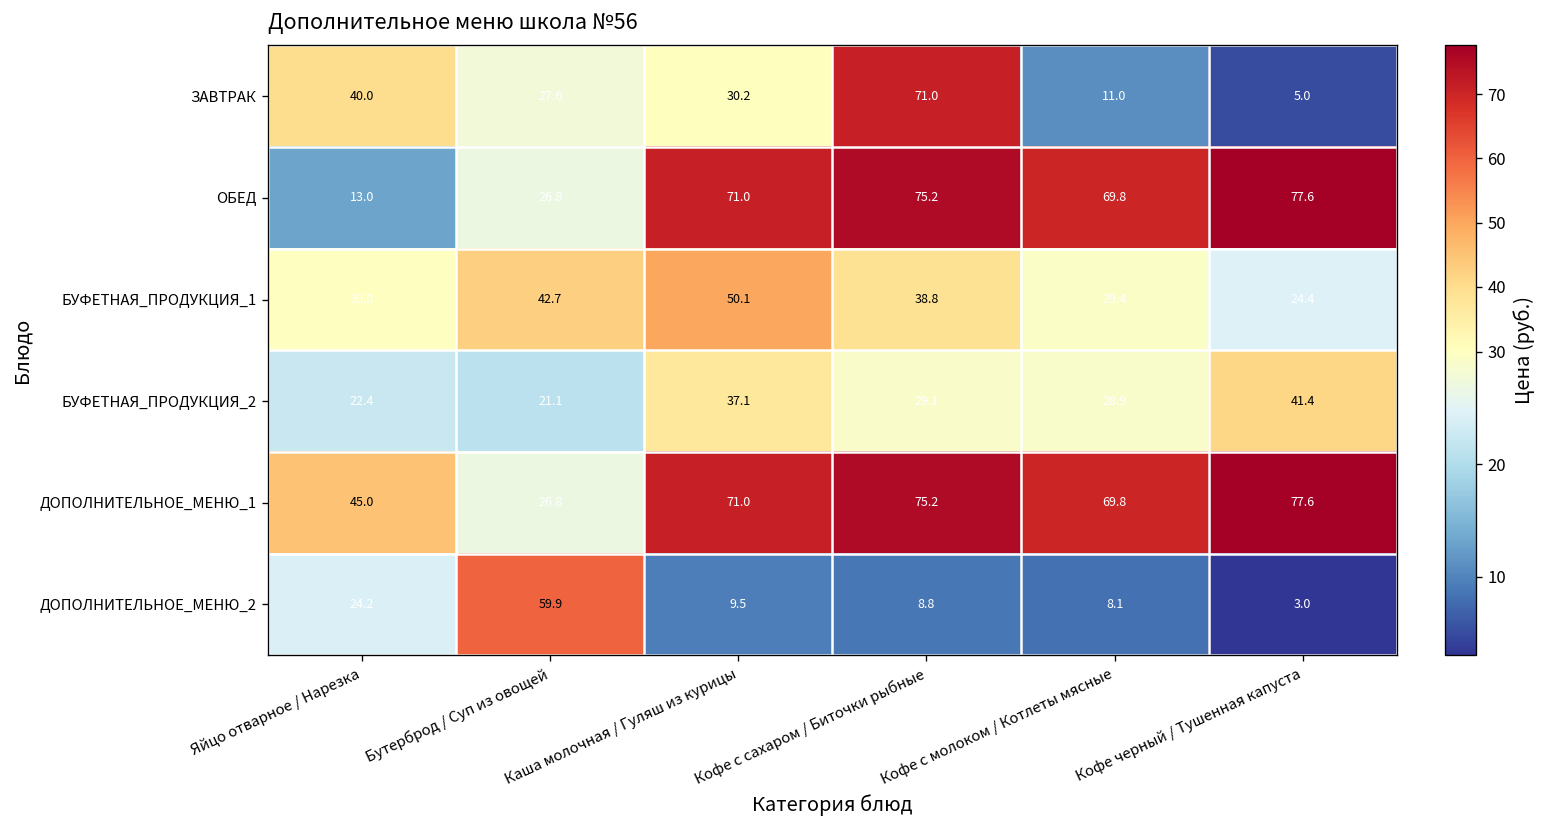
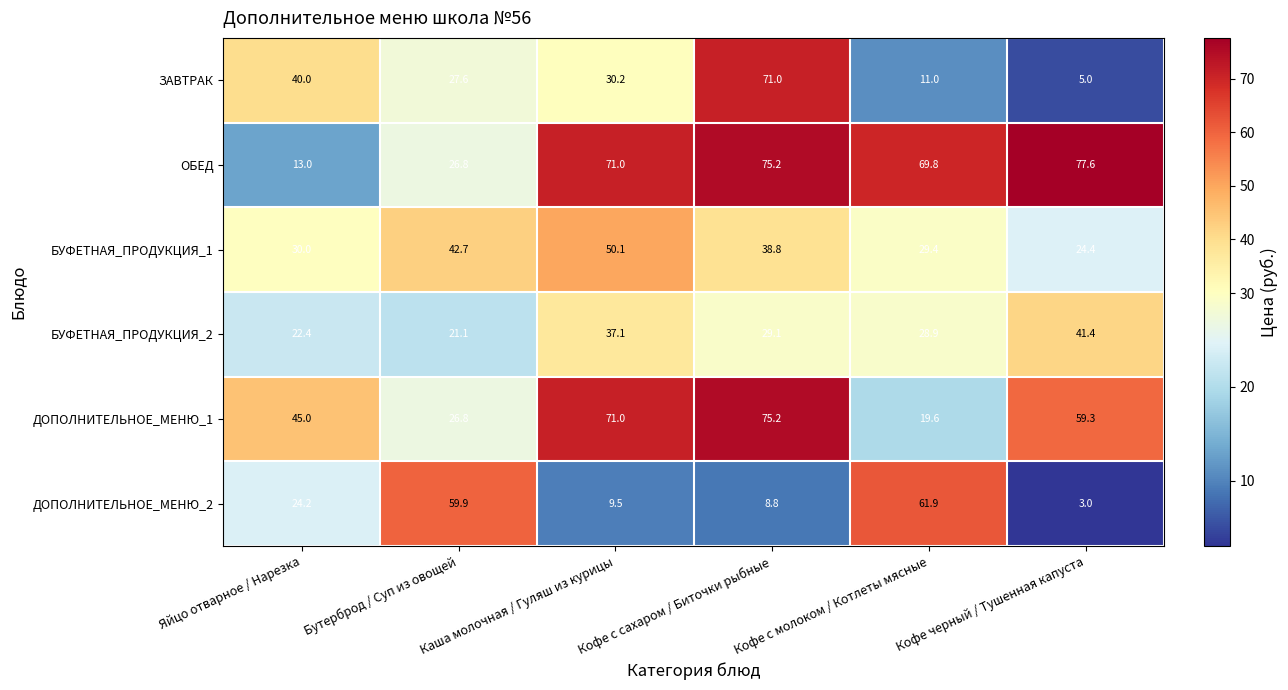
ДОПОЛНИТЕЛЬНОЕ_МЕНЮ_1, Кофе с молоком / Котлеты мясные: 69.8 -> 19.6
ДОПОЛНИТЕЛЬНОЕ_МЕНЮ_1, Кофе черный / Тушенная капуста: 77.6 -> 59.3
ДОПОЛНИТЕЛЬНОЕ_МЕНЮ_2, Кофе с молоком / Котлеты мясные: 8.1 -> 61.9
